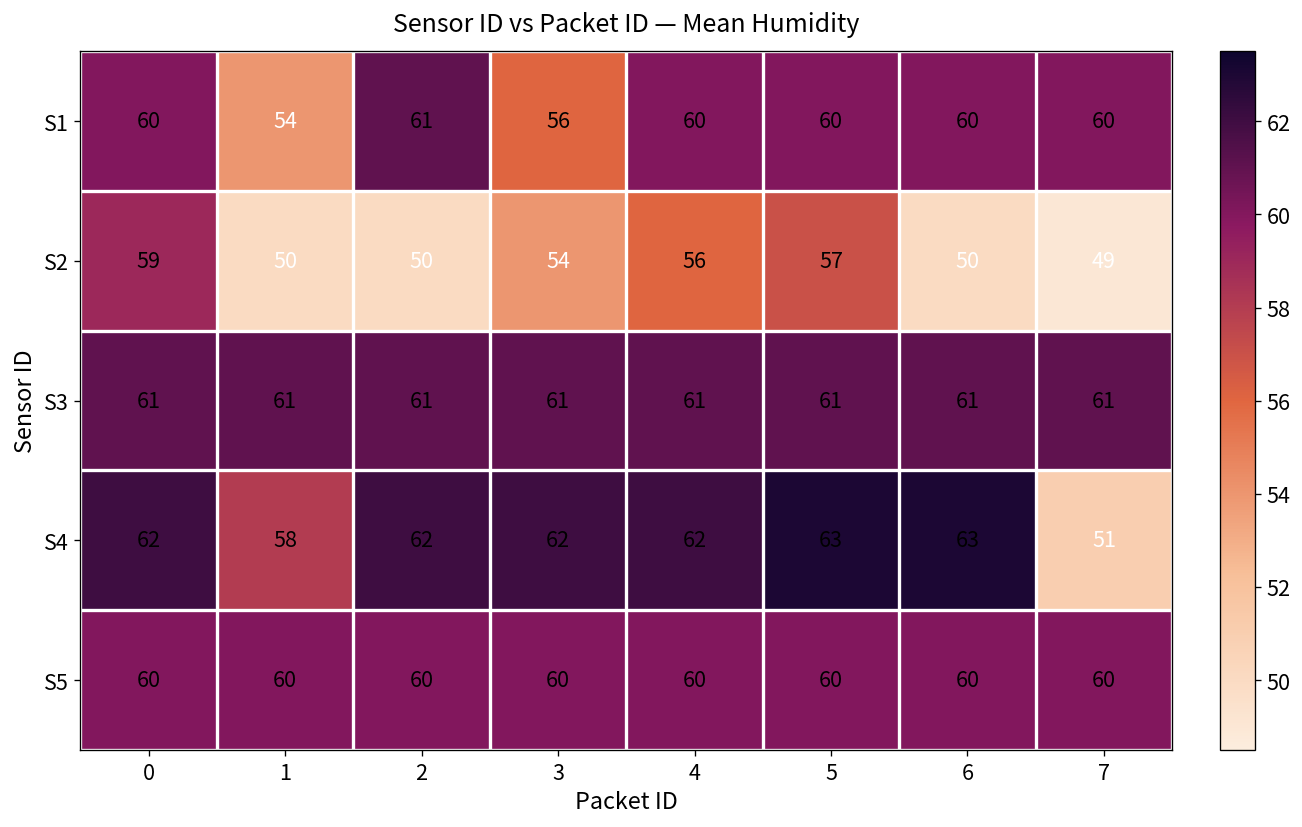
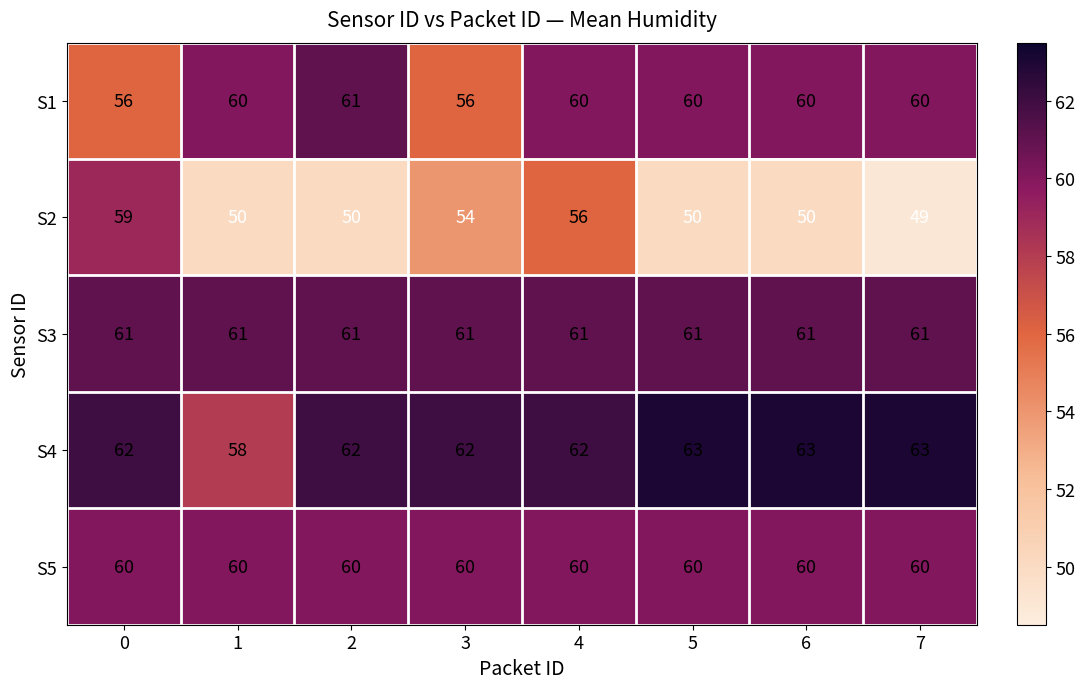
S1, 0: 60 -> 56
S1, 1: 54 -> 60
S2, 5: 57 -> 50
S4, 7: 51 -> 63
